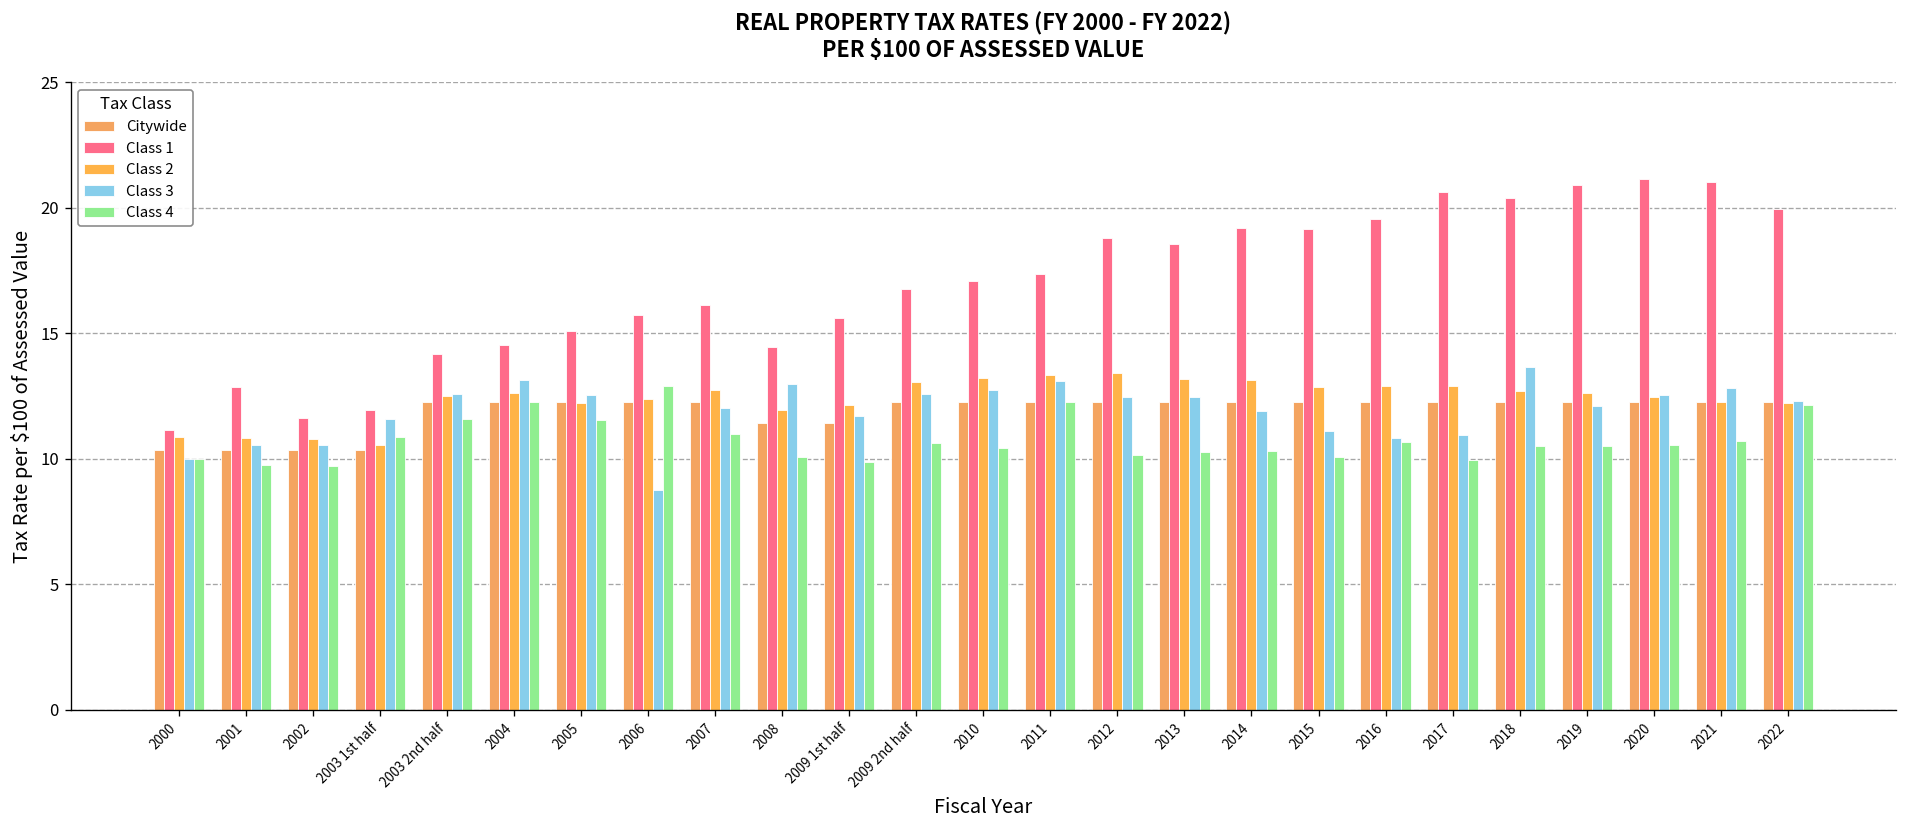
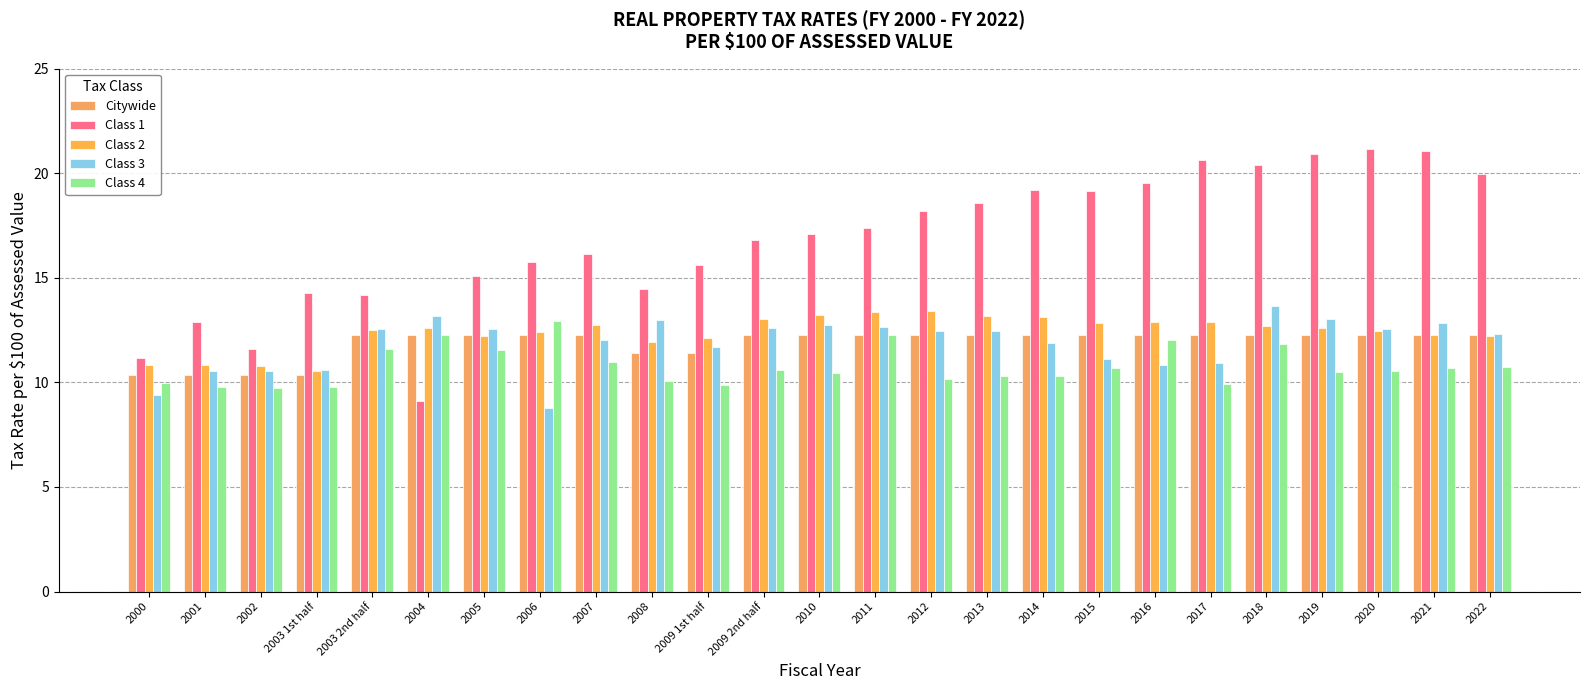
Class 3, 2000: 10.0 -> 9.4
Class 1, 2003 1st half: 11.9 -> 14.3
Class 3, 2003 1st half: 11.6 -> 10.6
Class 4, 2003 1st half: 10.9 -> 9.8
Class 1, 2004: 14.6 -> 9.1
Class 3, 2011: 13.1 -> 12.6
Class 1, 2012: 18.8 -> 18.2
Class 4, 2015: 10.1 -> 10.7
Class 4, 2016: 10.7 -> 12.0
Class 4, 2018: 10.5 -> 11.9
Class 3, 2019: 12.1 -> 13.0
Class 4, 2022: 12.2 -> 10.8
